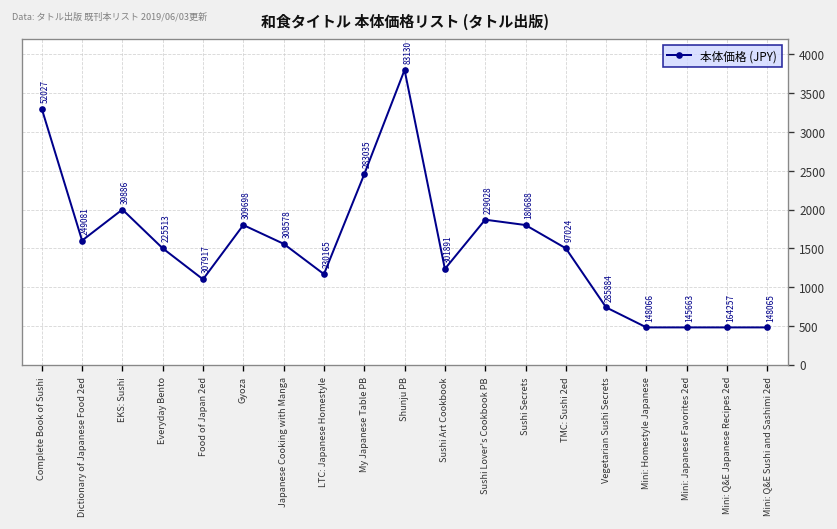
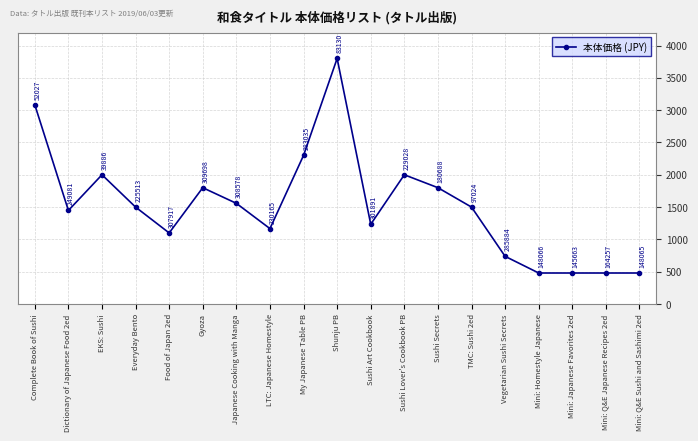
Complete Book of Sushi: 3300 -> 3100
Dictionary of Japanese Food 2ed: 1600 -> 1400
My Japanese Table PB: 2500 -> 2300
Sushi Lover's Cookbook PB: 1900 -> 2000
